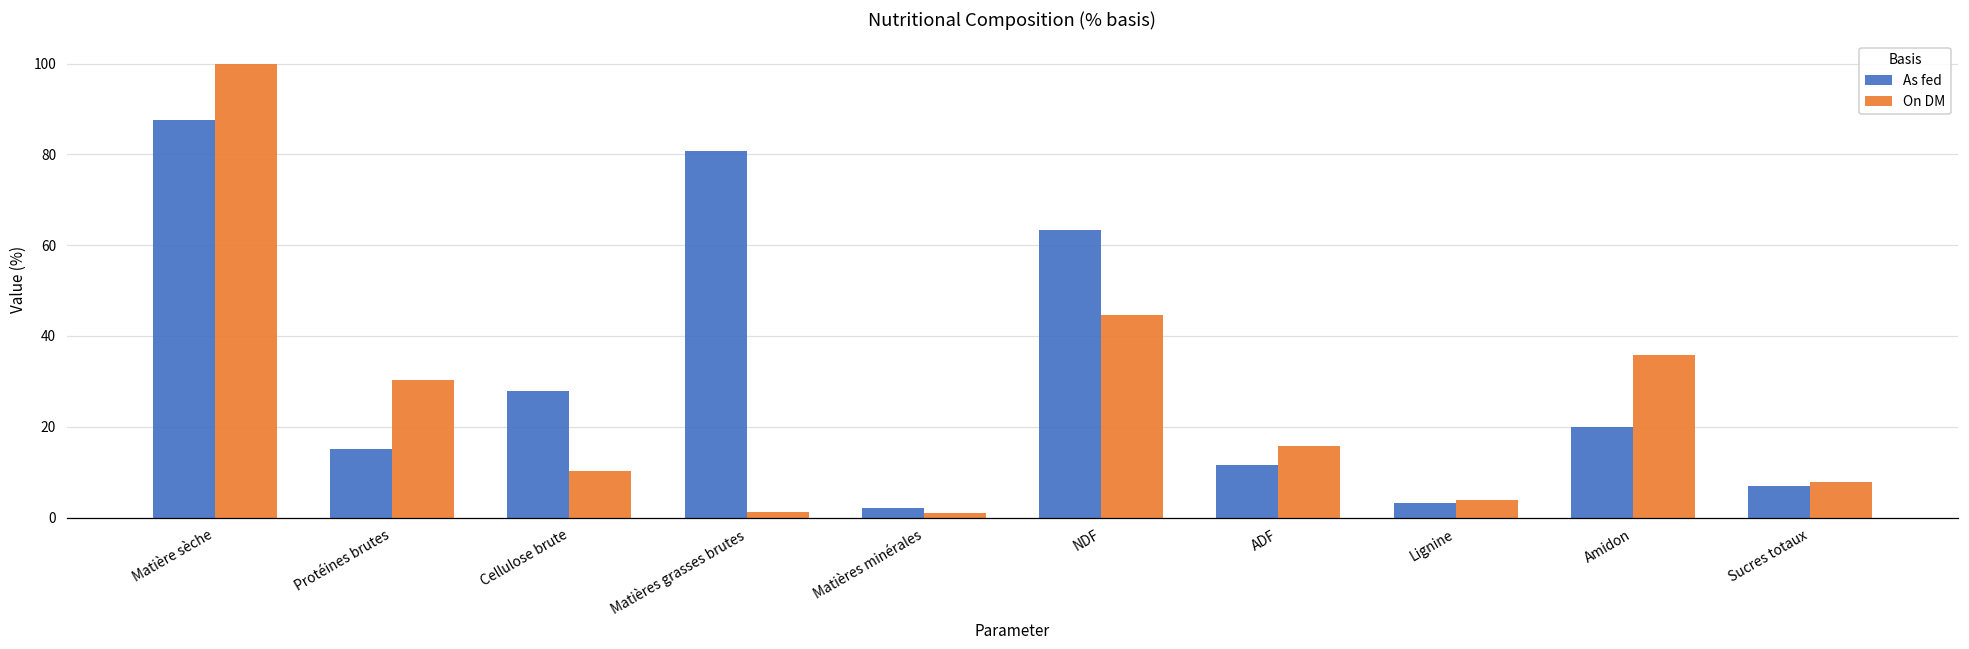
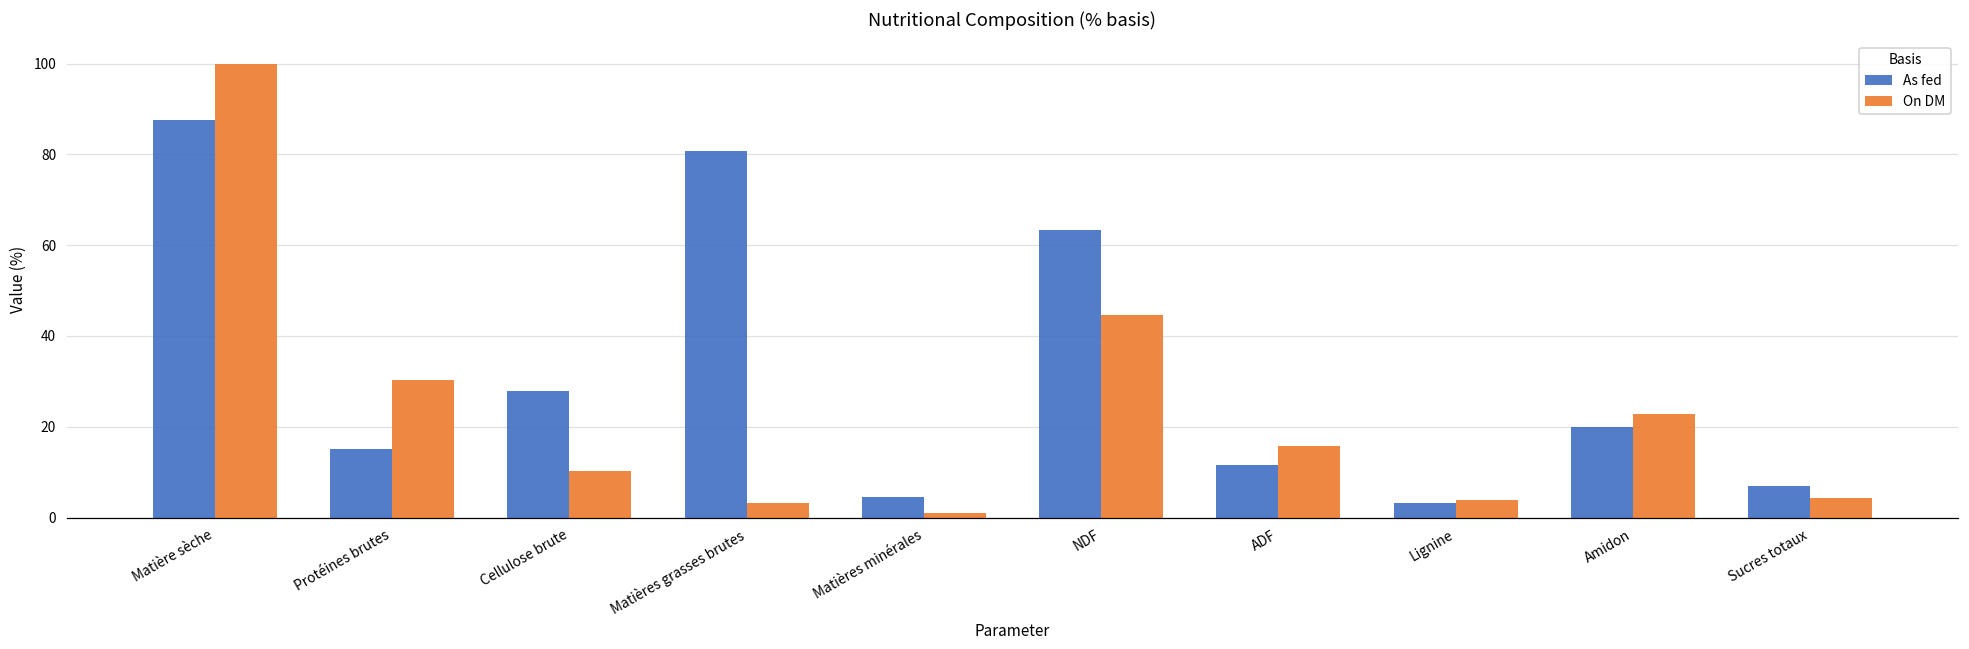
On DM, Matières grasses brutes: 1 -> 3
As fed, Matières minérales: 2 -> 5
On DM, Amidon: 36 -> 23
On DM, Sucres totaux: 8 -> 4
